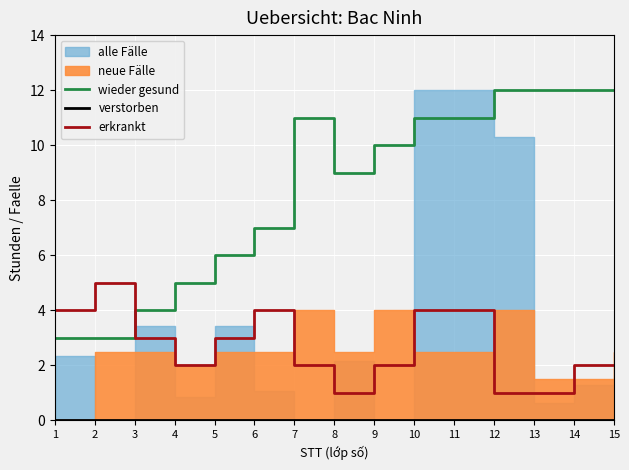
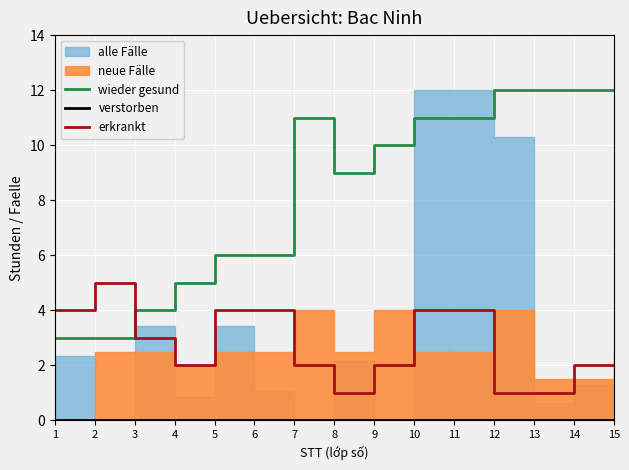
erkrankt, 5: 3 -> 4
wieder gesund, 6: 7 -> 6
